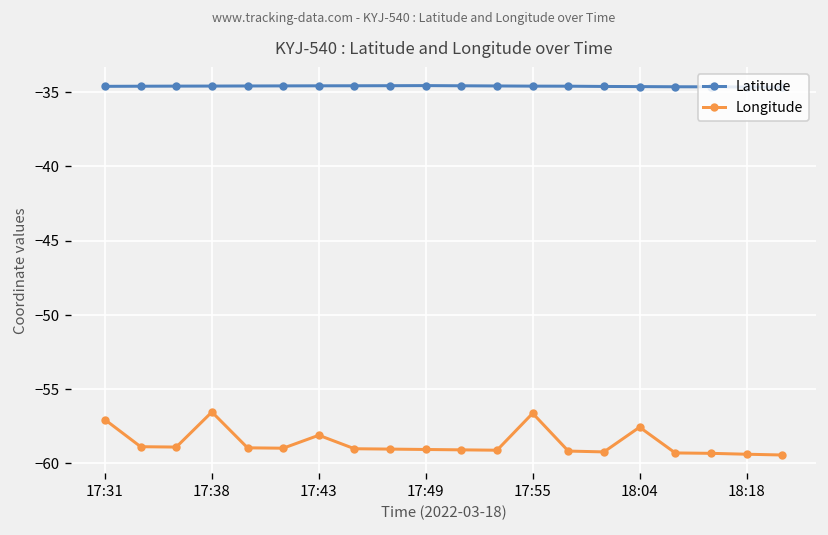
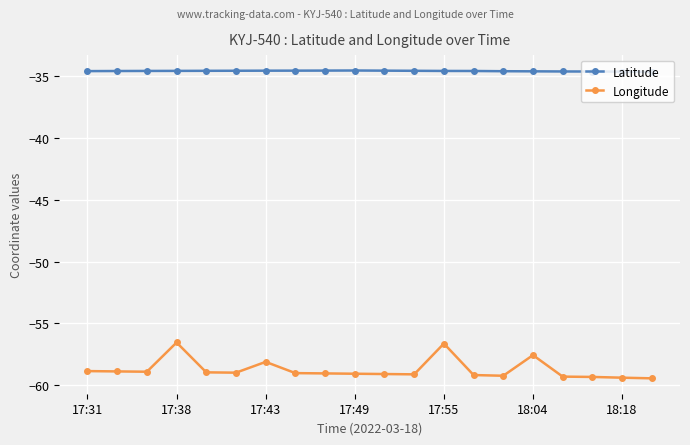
Longitude, 17:31: -57.1 -> -58.8
